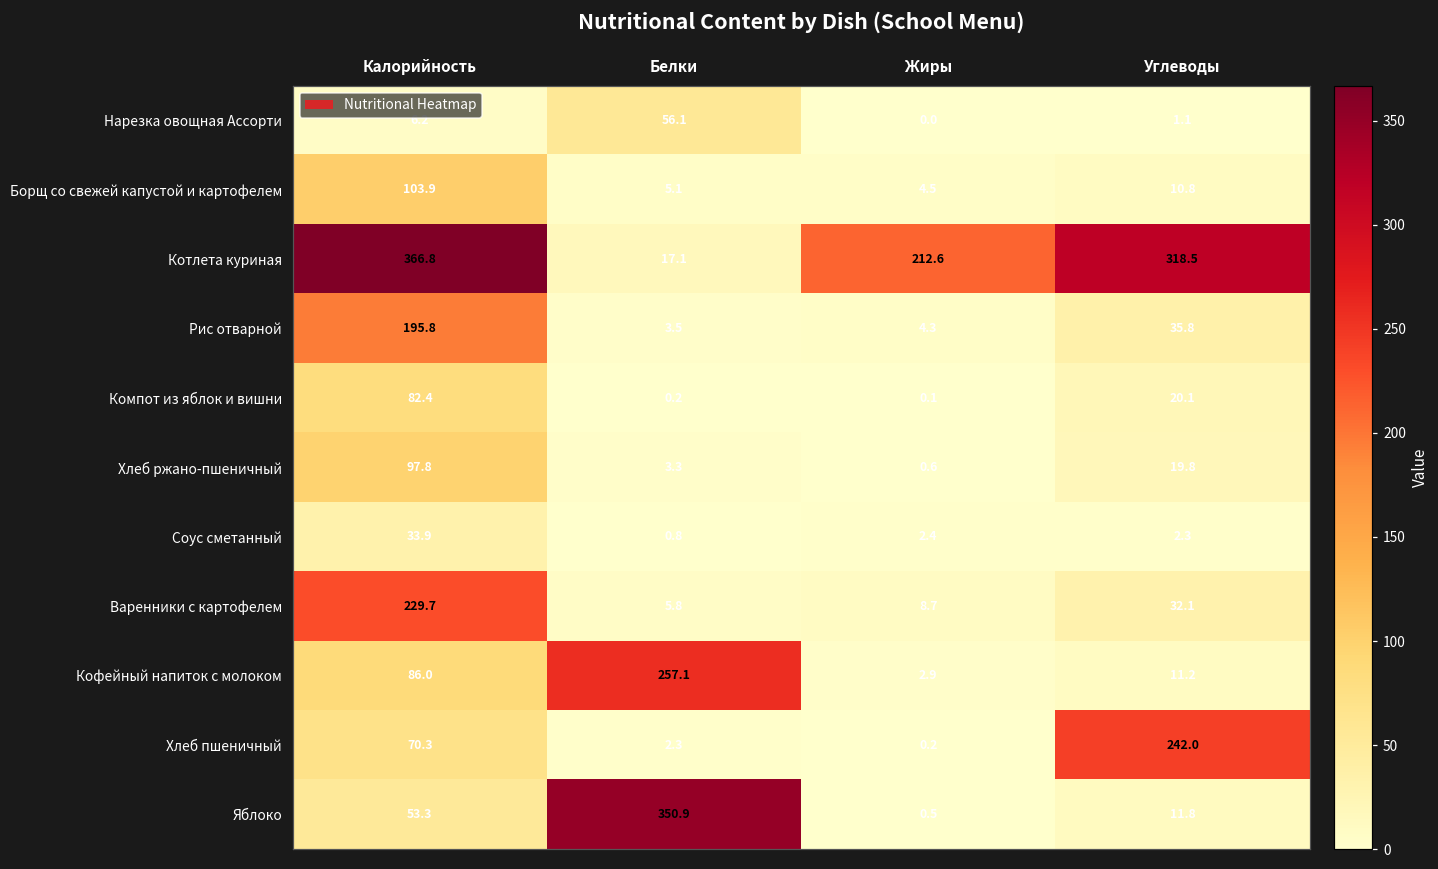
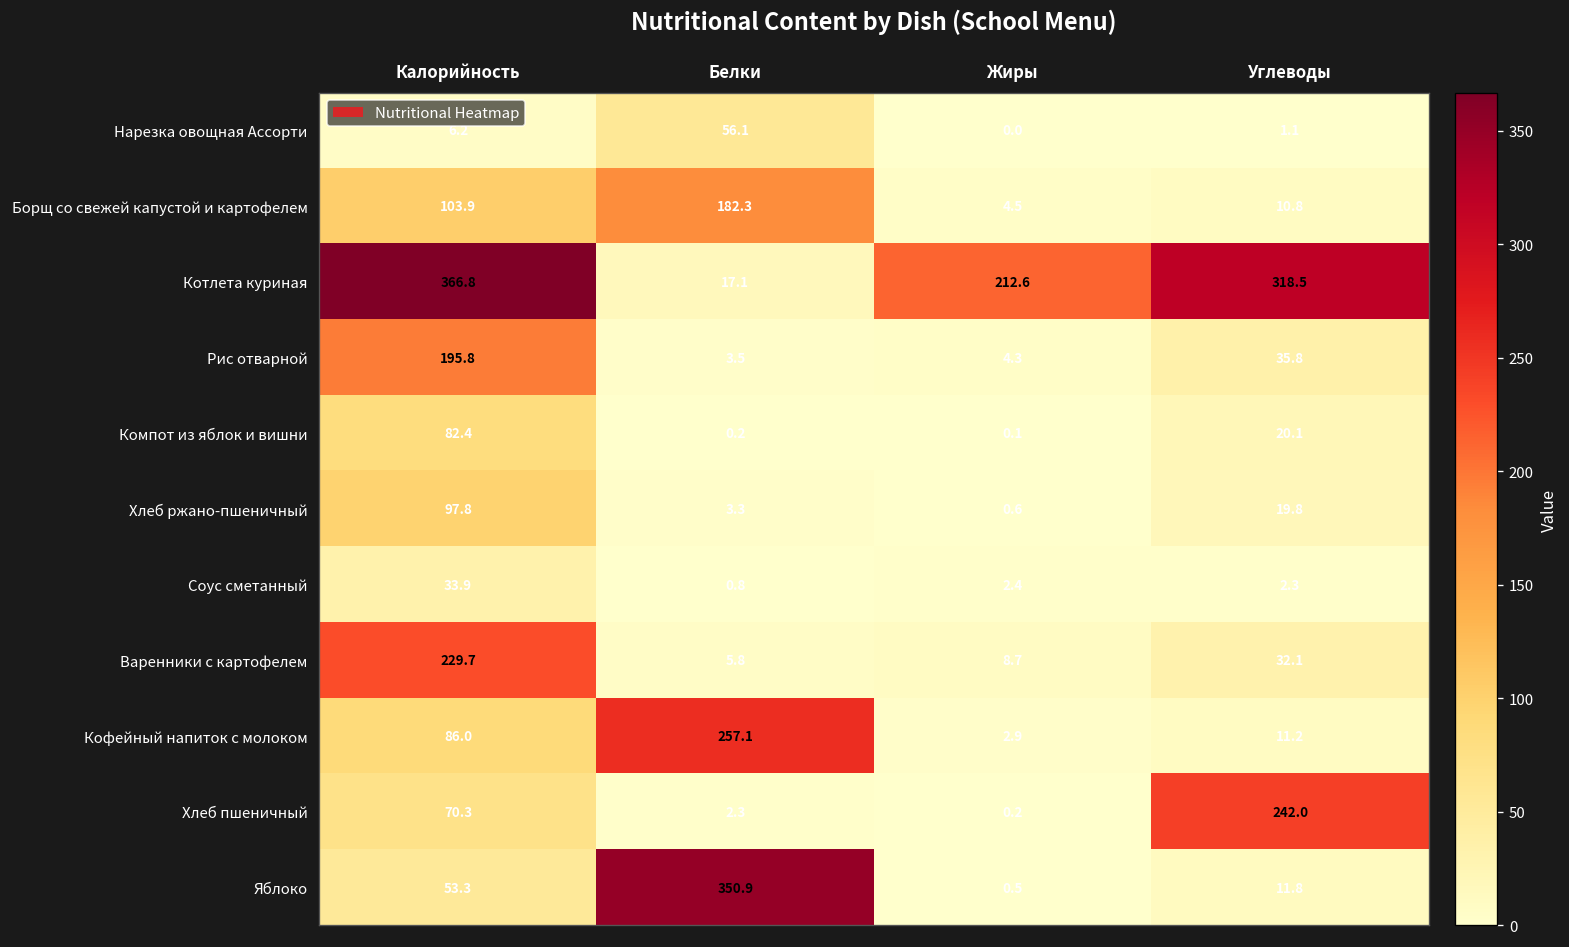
Борщ со свежей капустой и картофелем, Белки: 5.1 -> 182.3
